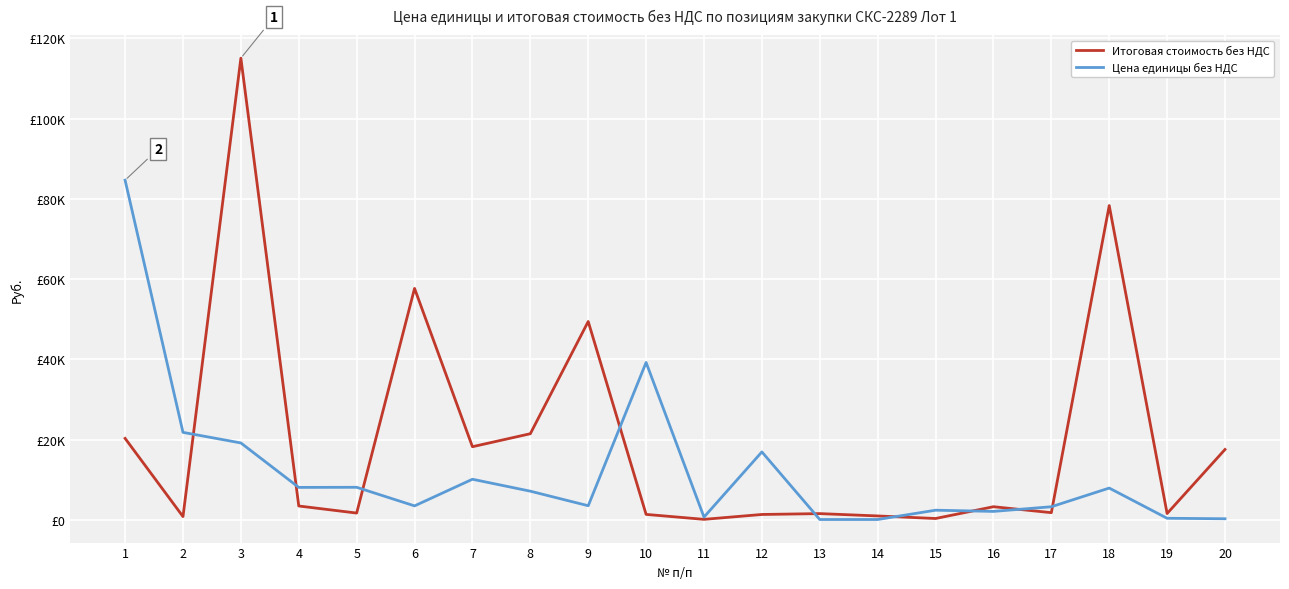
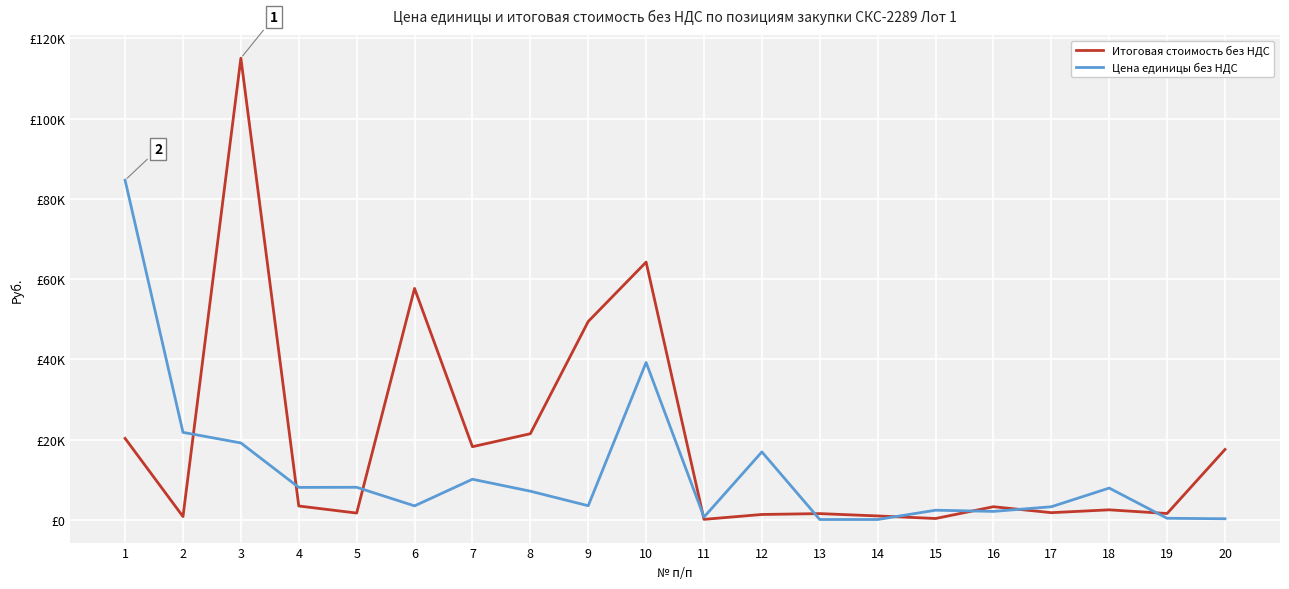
Итоговая стоимость без НДС, 10: £1000 -> £64000
Итоговая стоимость без НДС, 18: £78000 -> £3000
